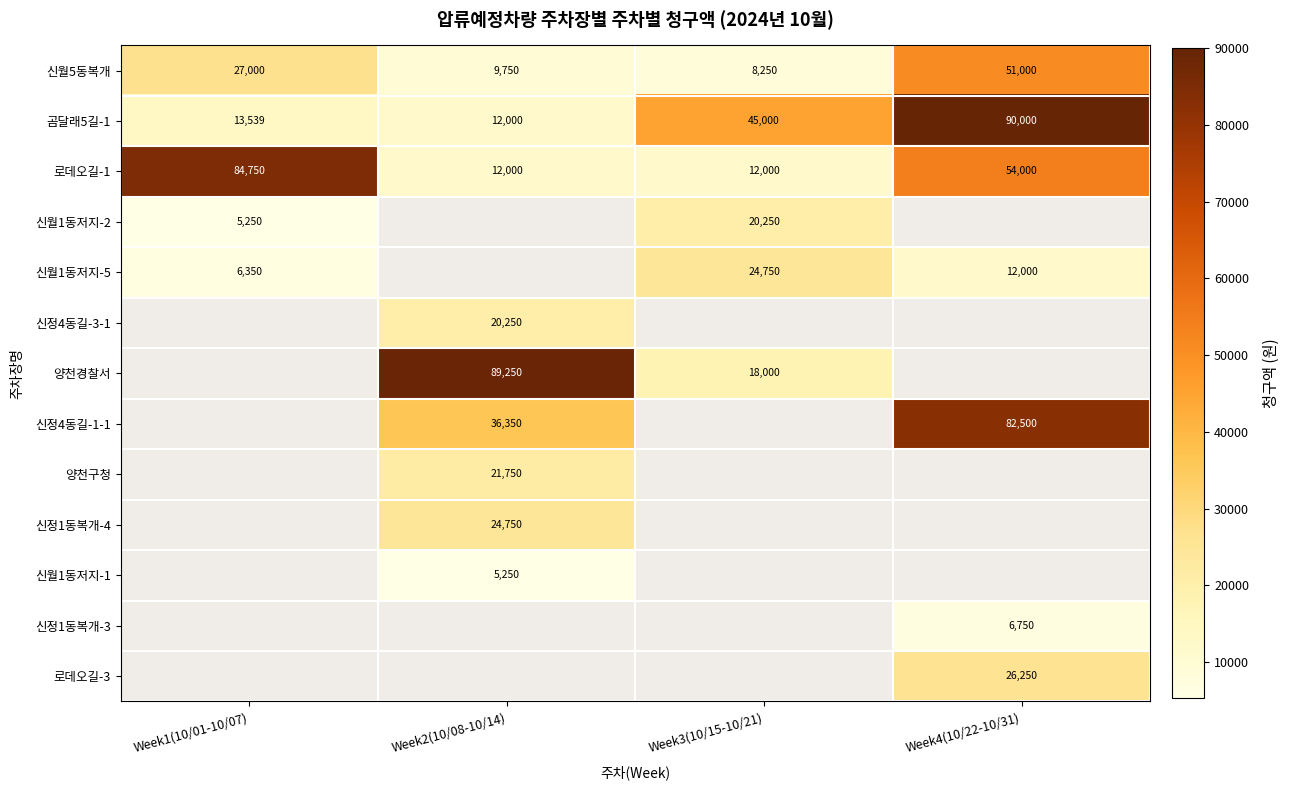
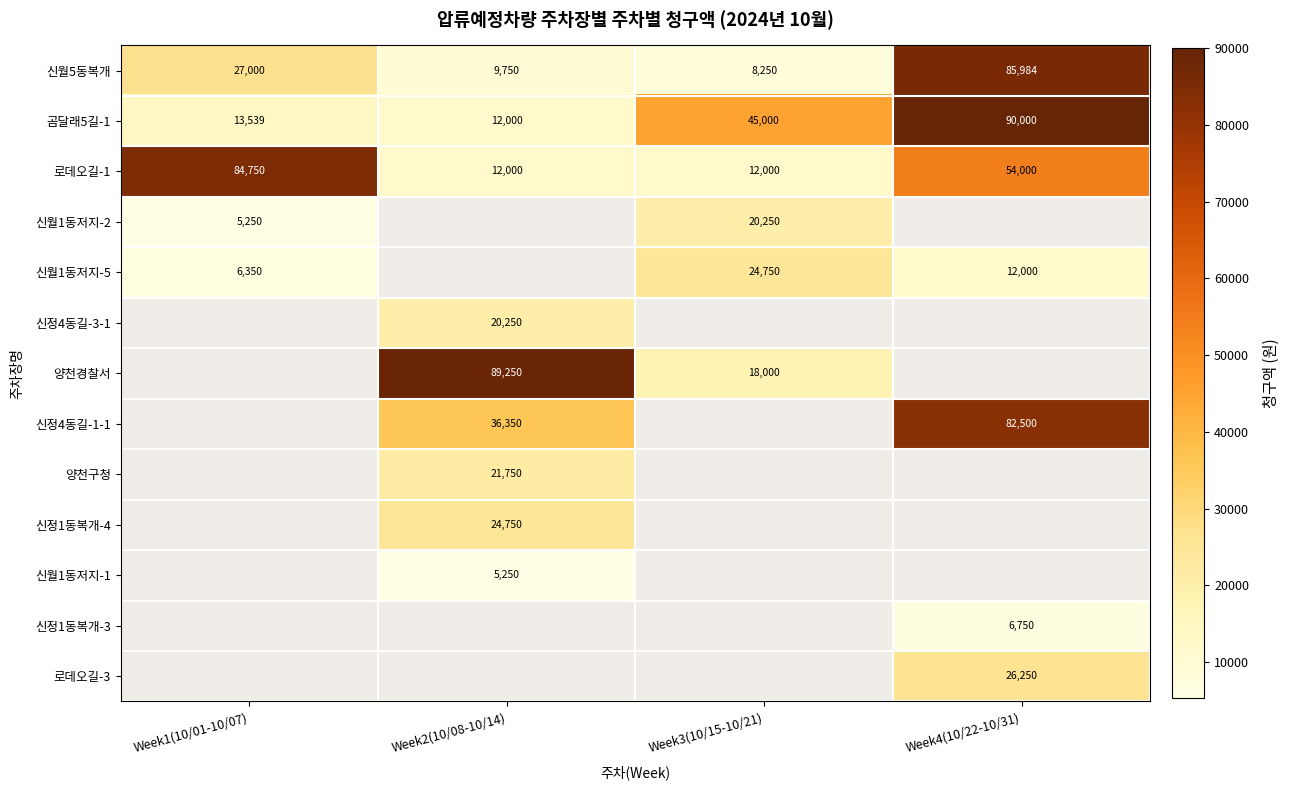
신월5동복개, Week4(10/22-10/31): 51,000 -> 85,984
